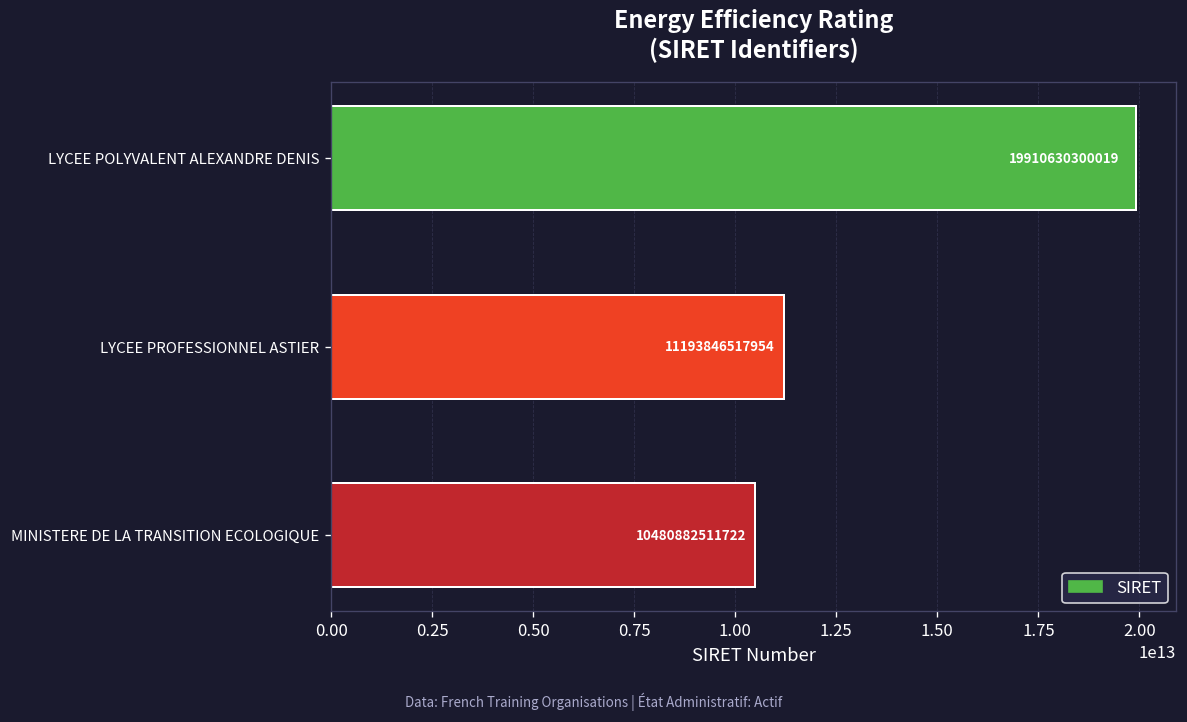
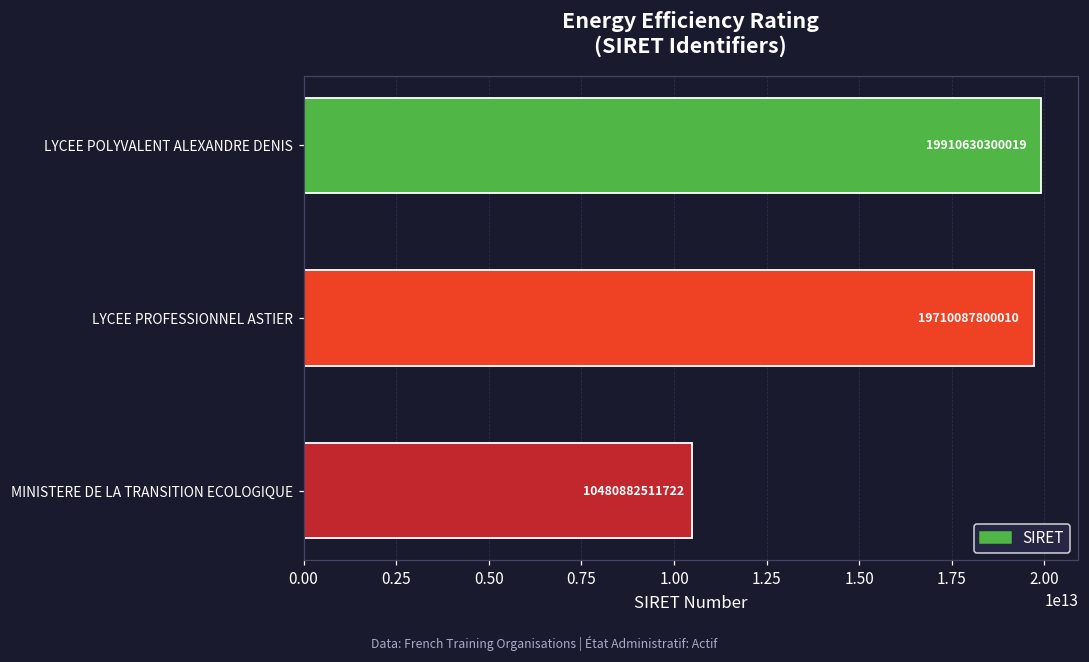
LYCEE PROFESSIONNEL ASTIER: 11193846517954 -> 19710087800010
